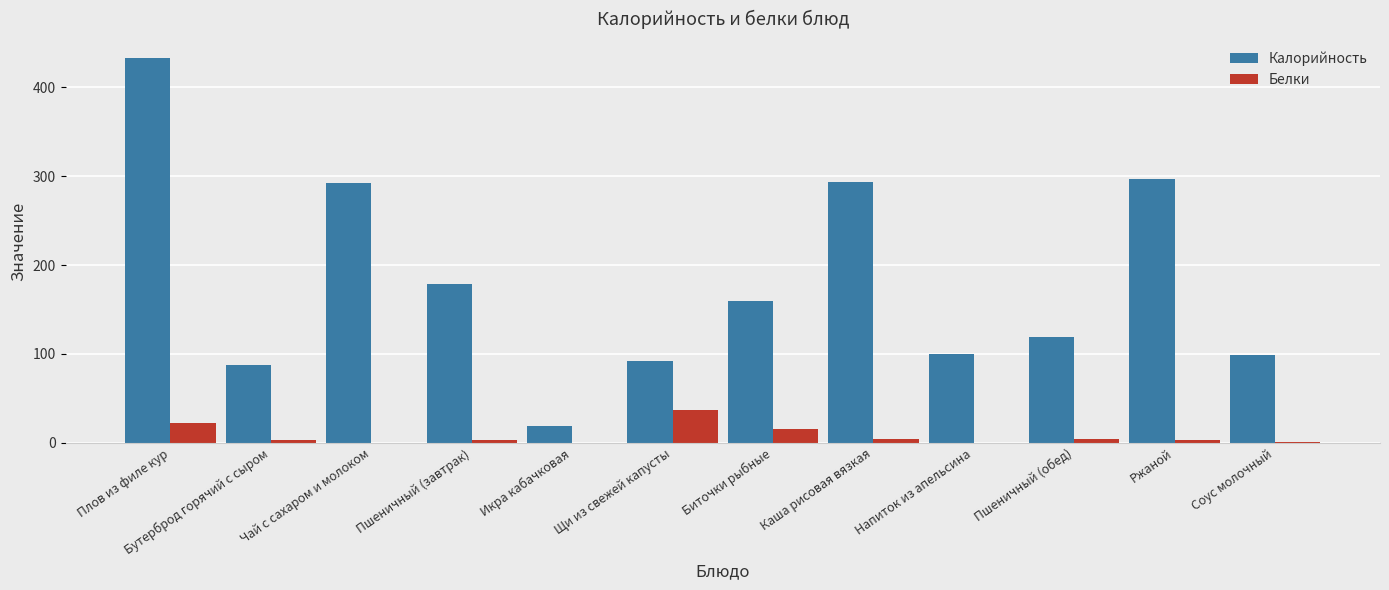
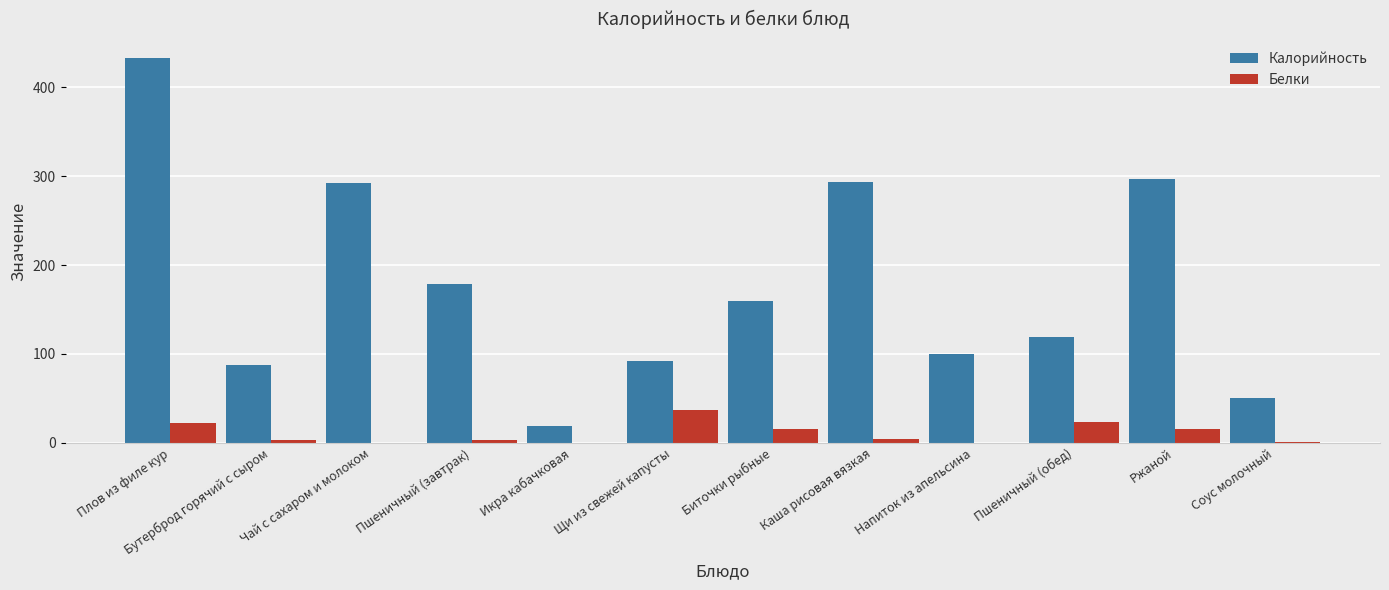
Белки, Пшеничный (обед): 0 -> 20
Белки, Ржаной: 0 -> 20
Калорийность, Соус молочный: 100 -> 50
